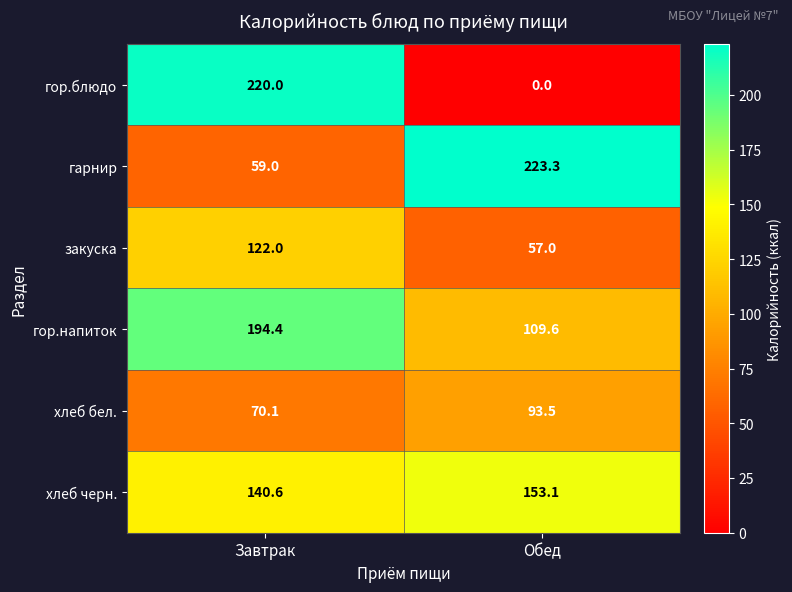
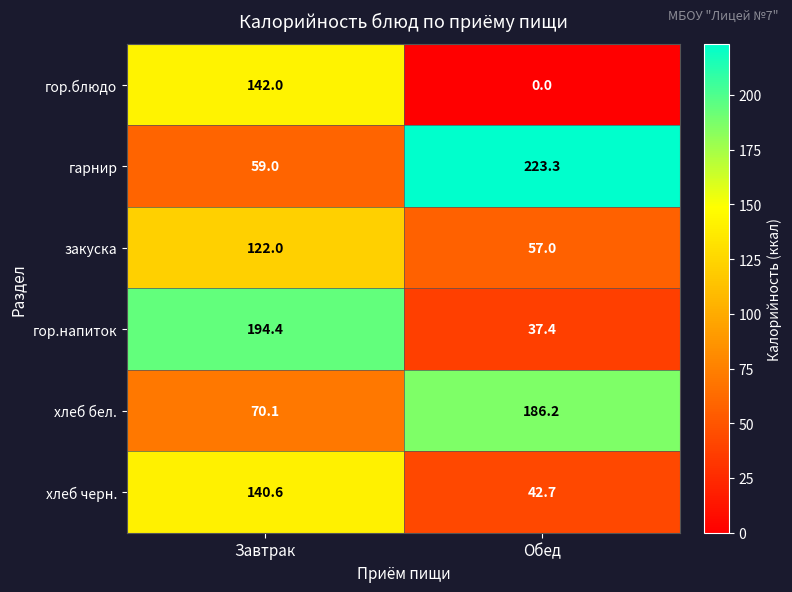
гор.блюдо, Завтрак: 220.0 -> 142.0
гор.напиток, Обед: 109.6 -> 37.4
хлеб бел., Обед: 93.5 -> 186.2
хлеб черн., Обед: 153.1 -> 42.7
